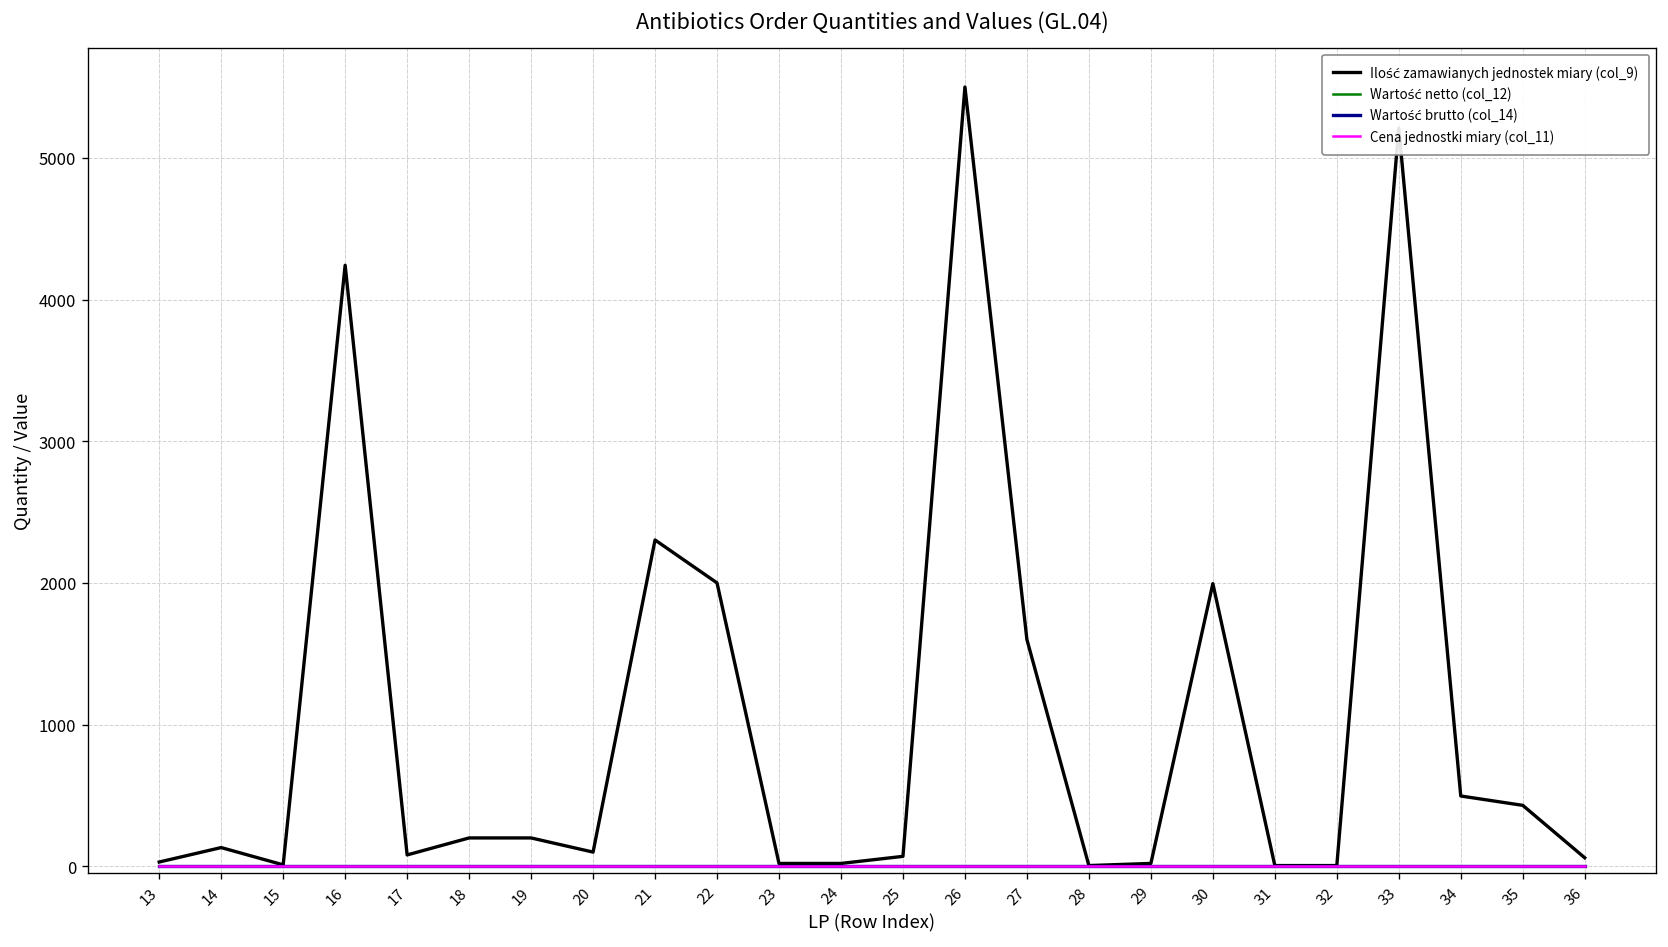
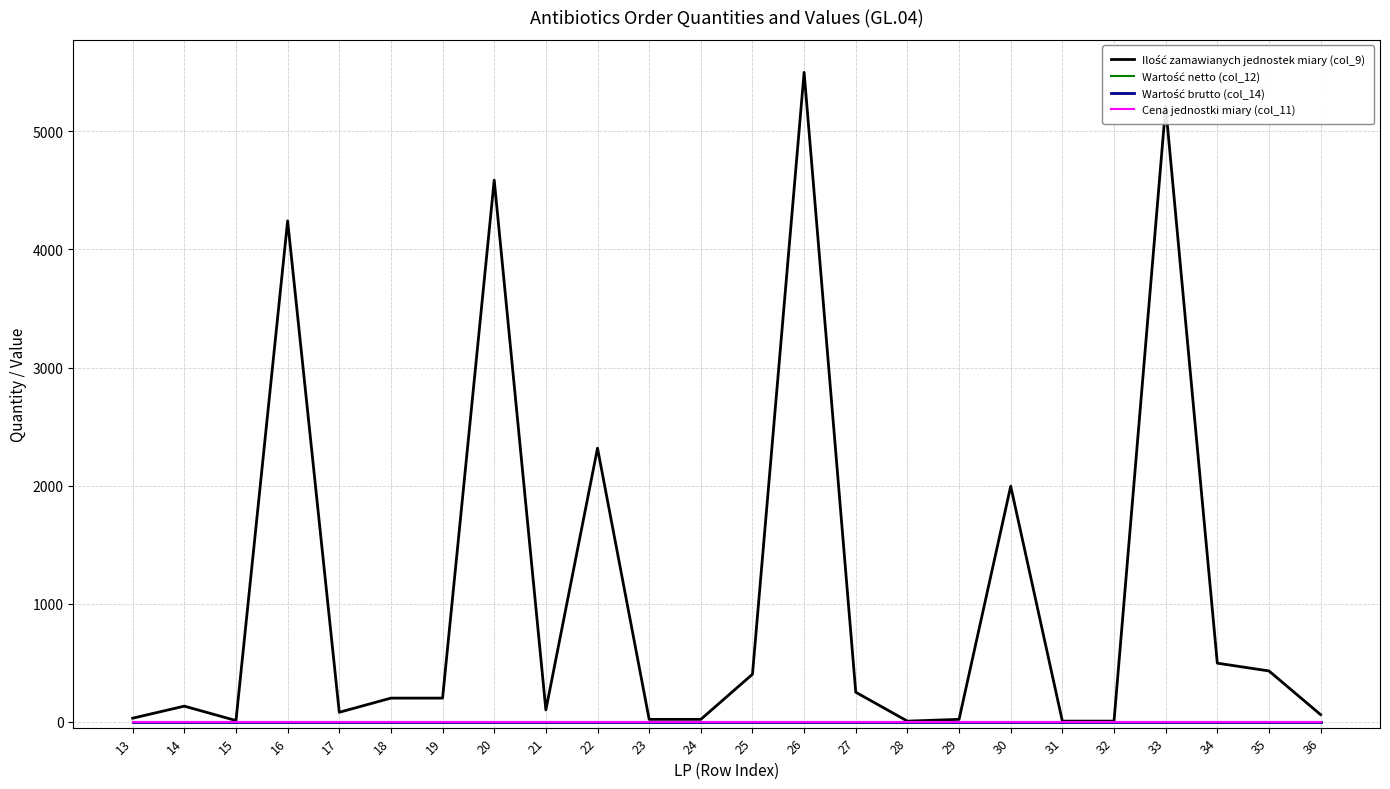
Ilość zamawianych jednostek miary (col_9), 20: 100 -> 4590
Ilość zamawianych jednostek miary (col_9), 21: 2300 -> 100
Ilość zamawianych jednostek miary (col_9), 22: 2000 -> 2320
Ilość zamawianych jednostek miary (col_9), 25: 70 -> 400
Ilość zamawianych jednostek miary (col_9), 27: 1600 -> 250
